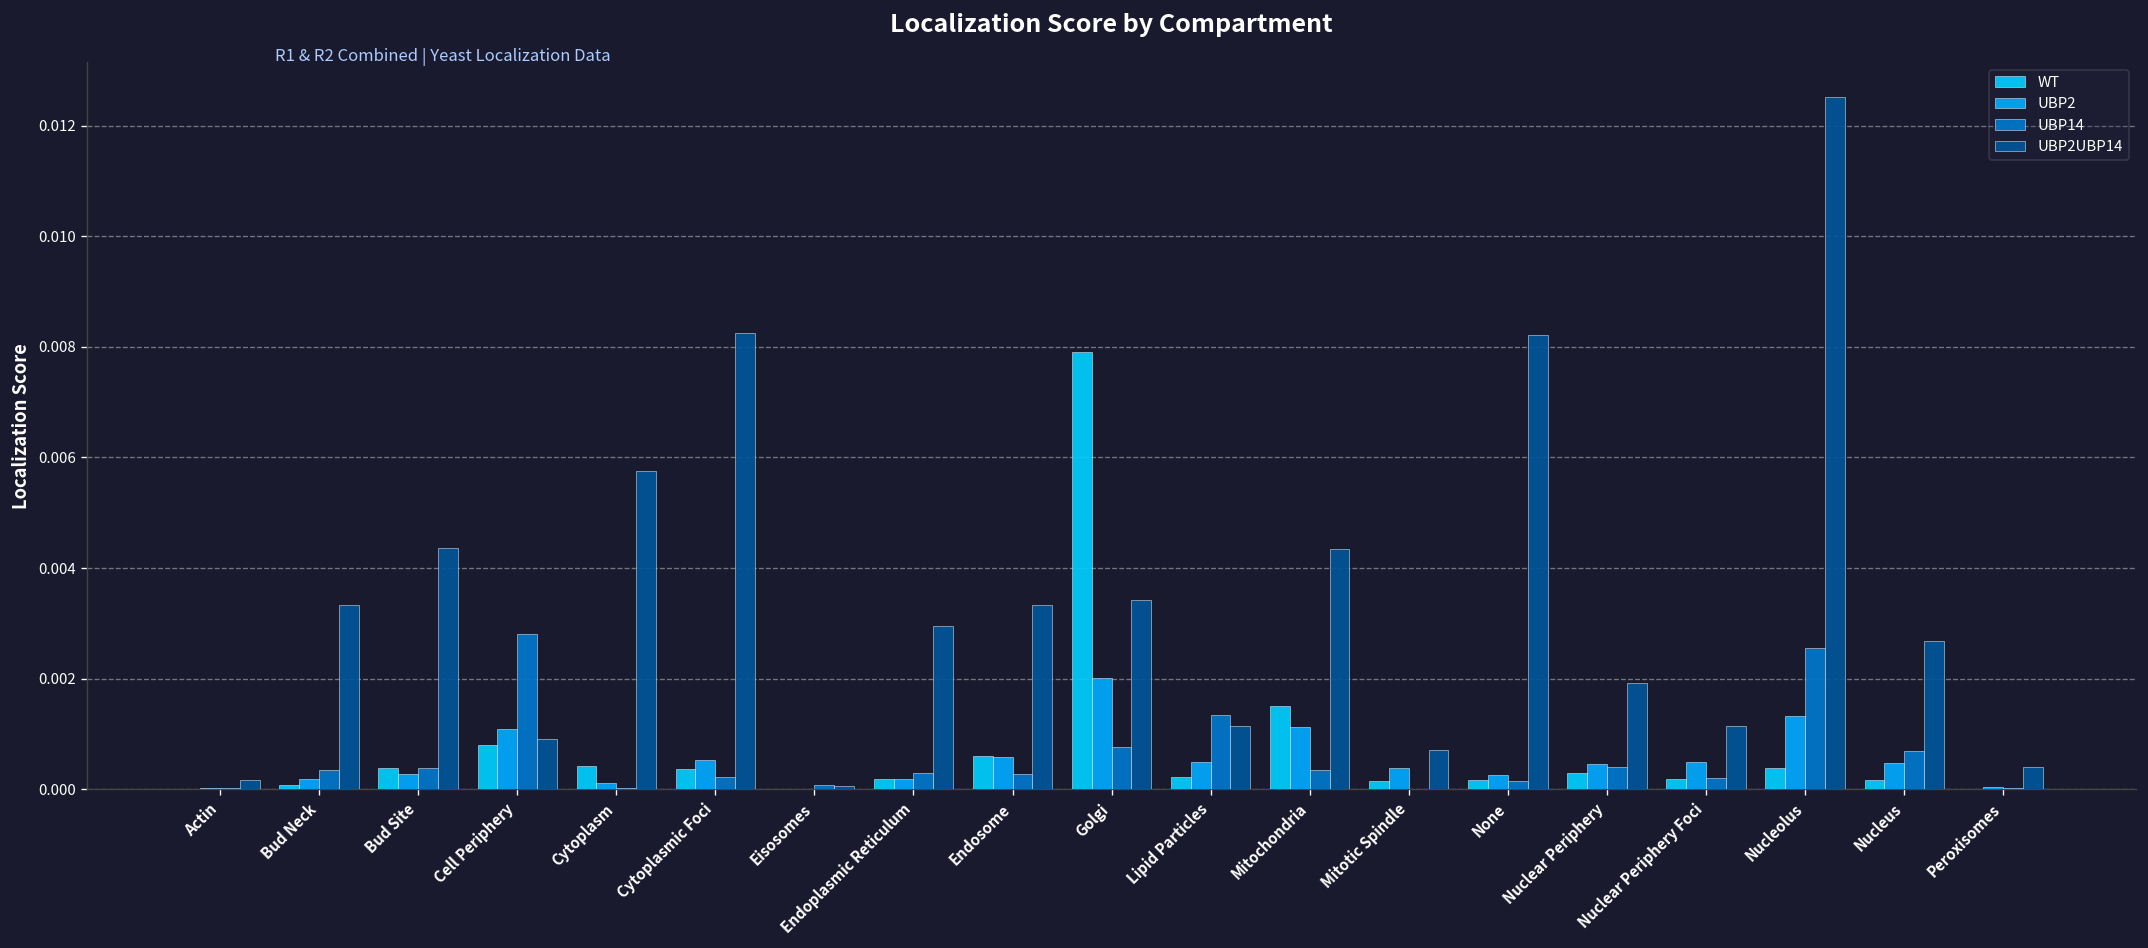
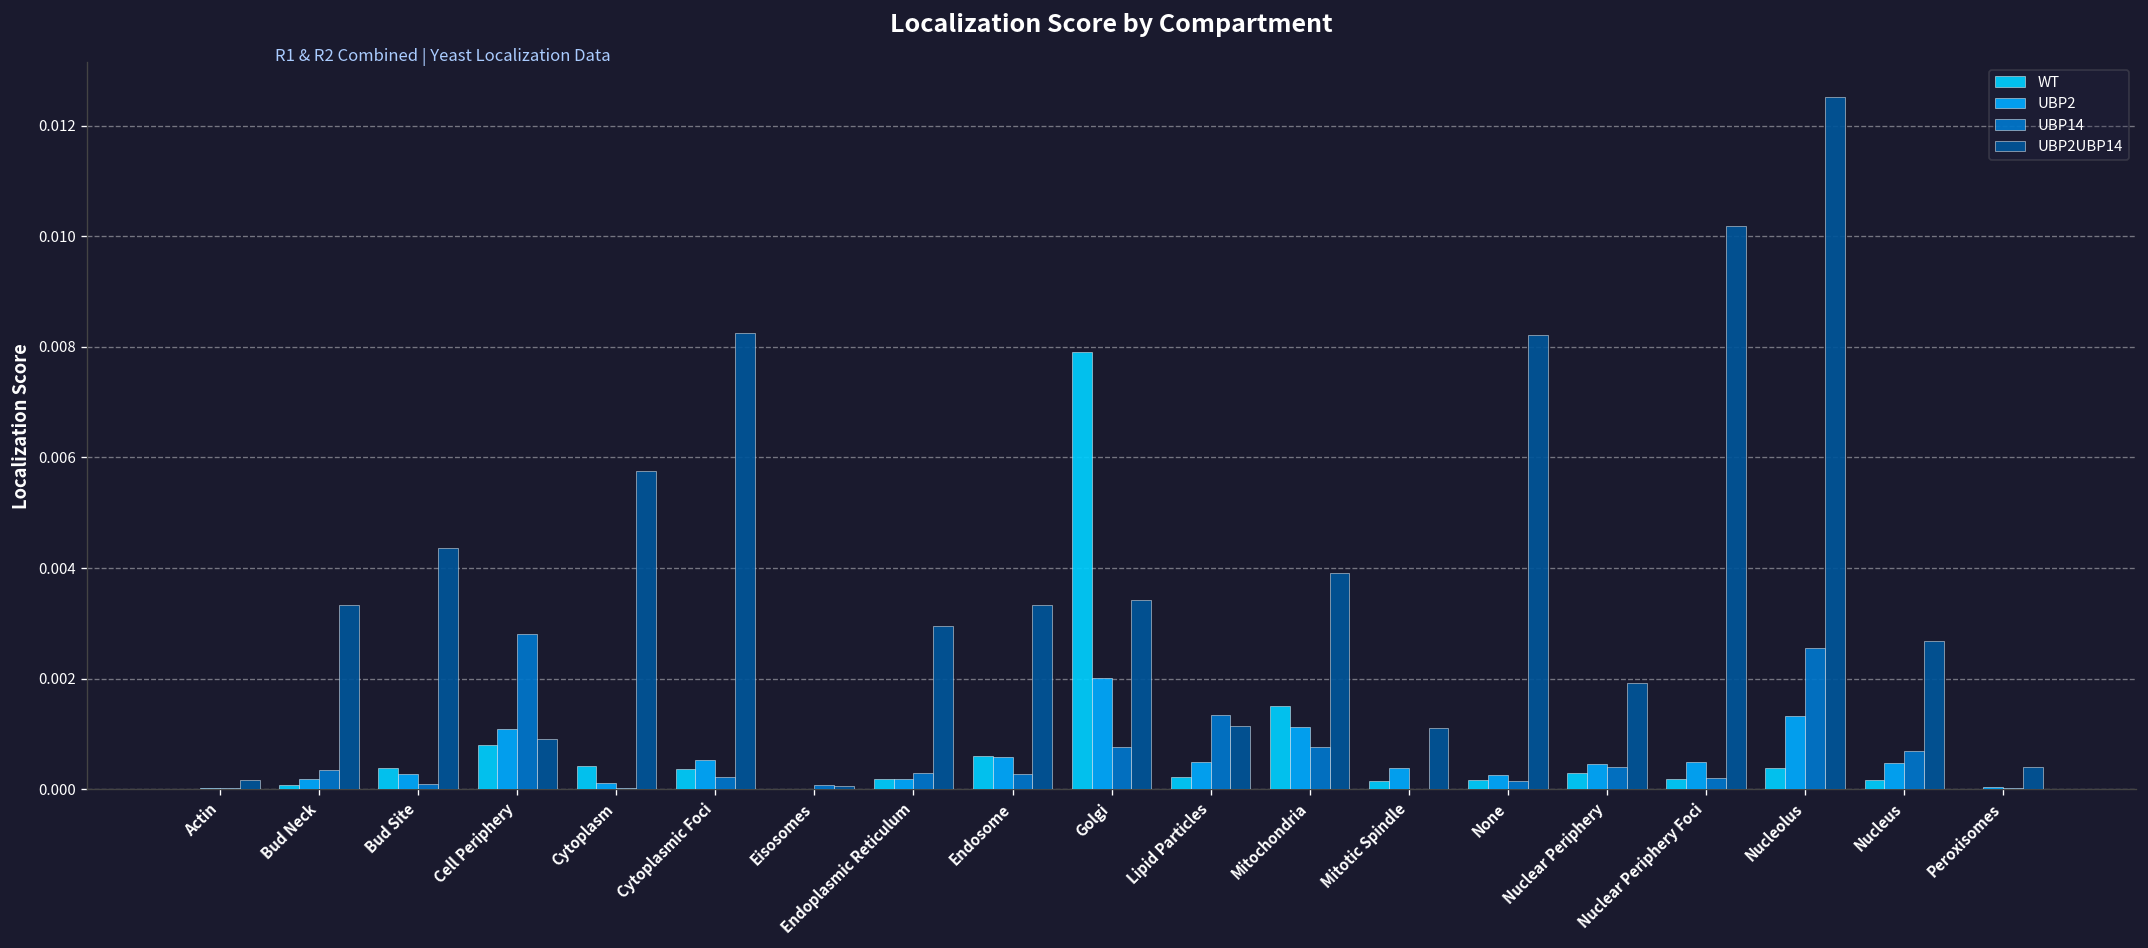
UBP14, Bud Site: 0.0004 -> 0.0001
UBP14, Mitochondria: 0.0004 -> 0.0008
UBP2UBP14, Mitochondria: 0.0043 -> 0.0039
UBP2UBP14, Mitotic Spindle: 0.0007 -> 0.0011
UBP2UBP14, Nuclear Periphery Foci: 0.0011 -> 0.0102
